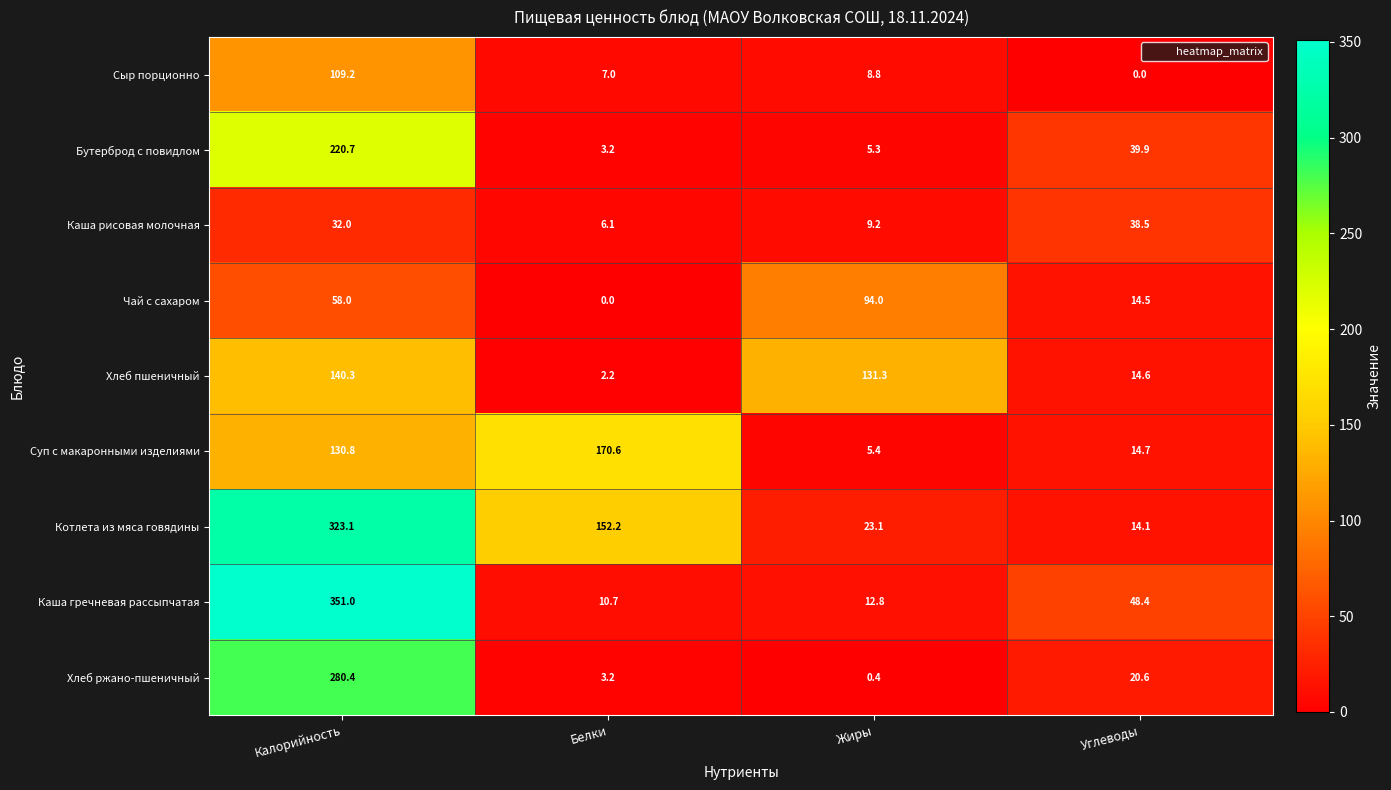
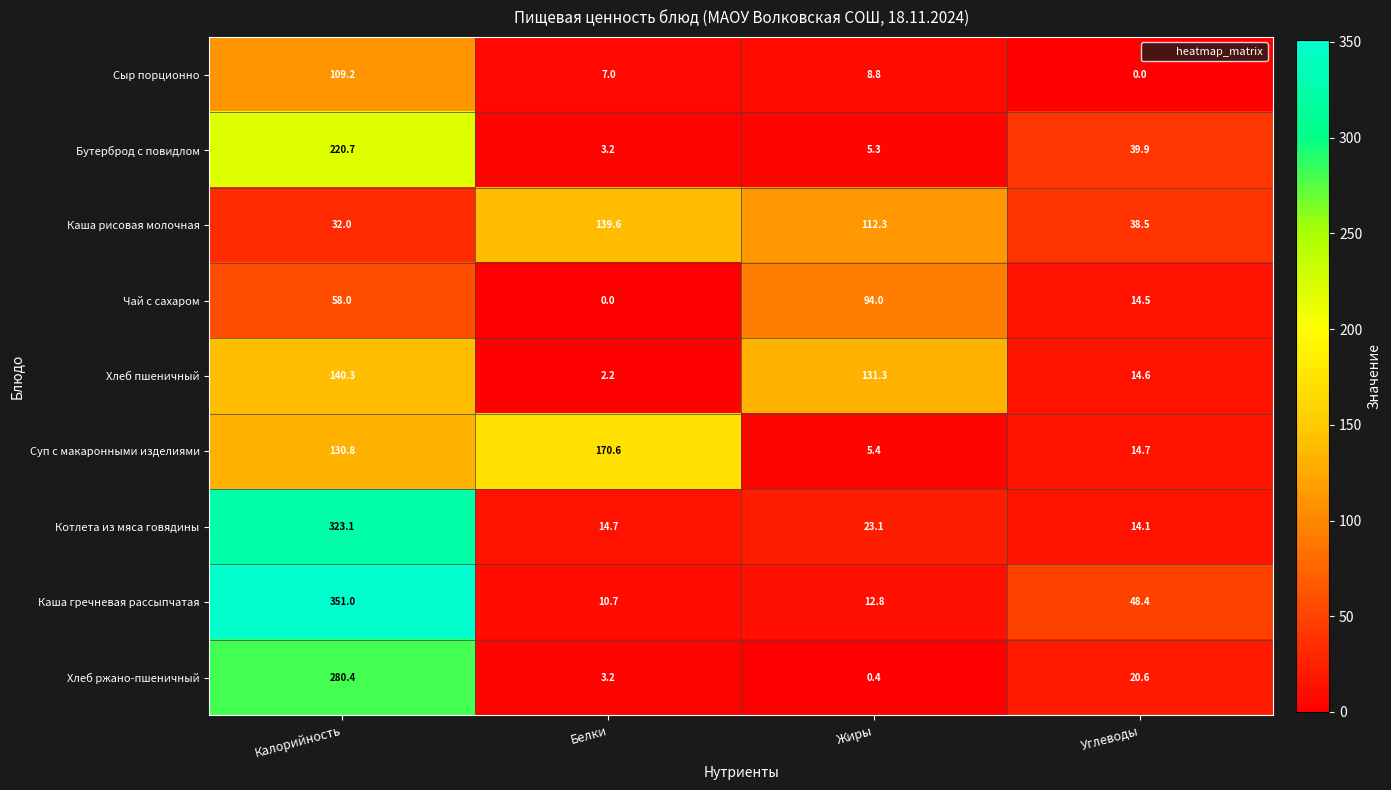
Каша рисовая молочная, Белки: 6.1 -> 139.6
Каша рисовая молочная, Жиры: 9.2 -> 112.3
Котлета из мяса говядины, Белки: 152.2 -> 14.7
